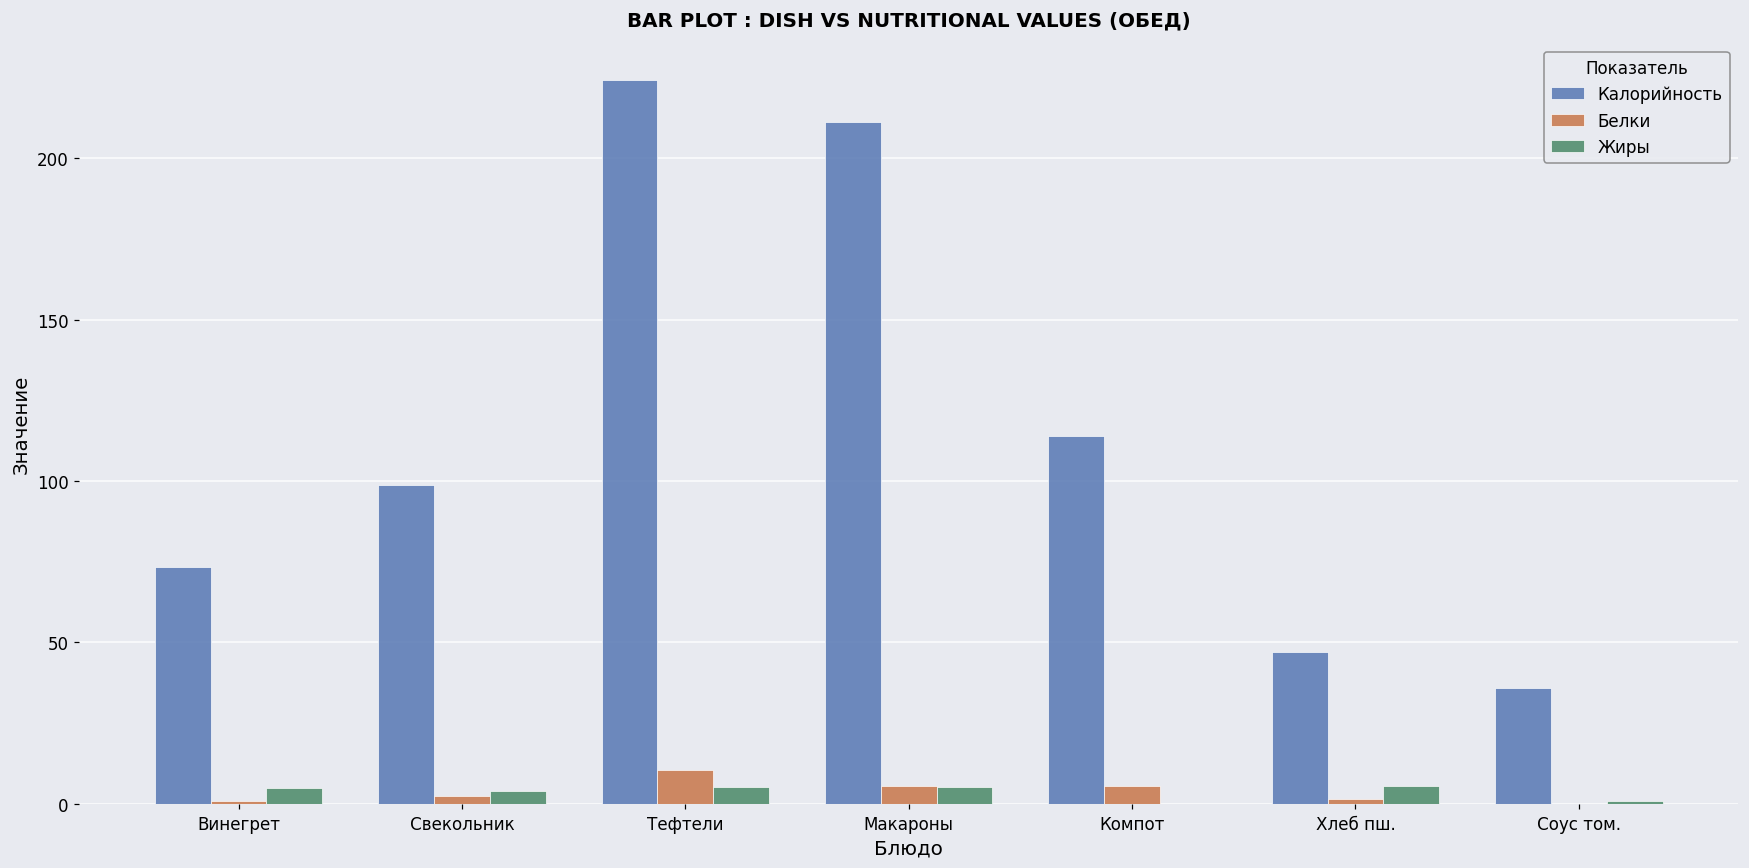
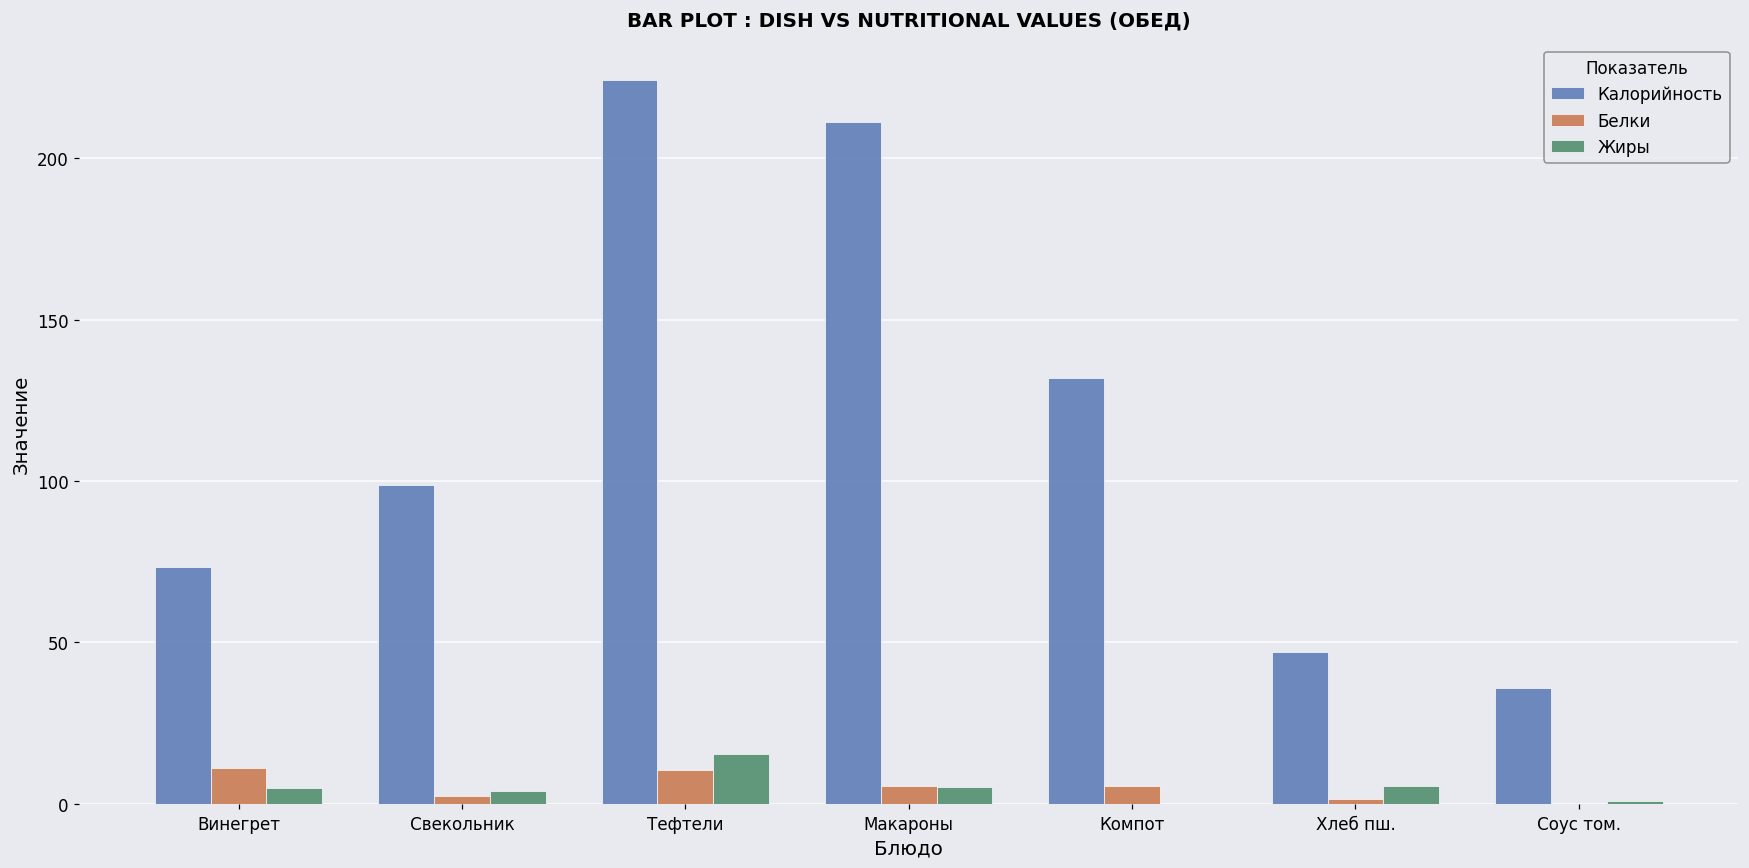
Белки, Винегрет: 1 -> 11
Жиры, Тефтели: 5 -> 16
Калорийность, Компот: 114 -> 132
